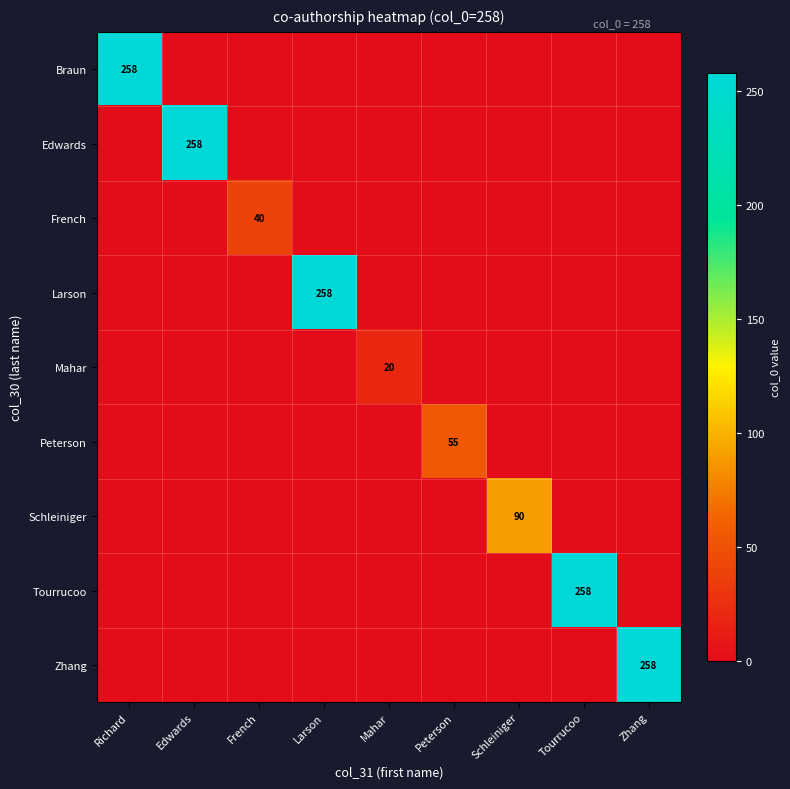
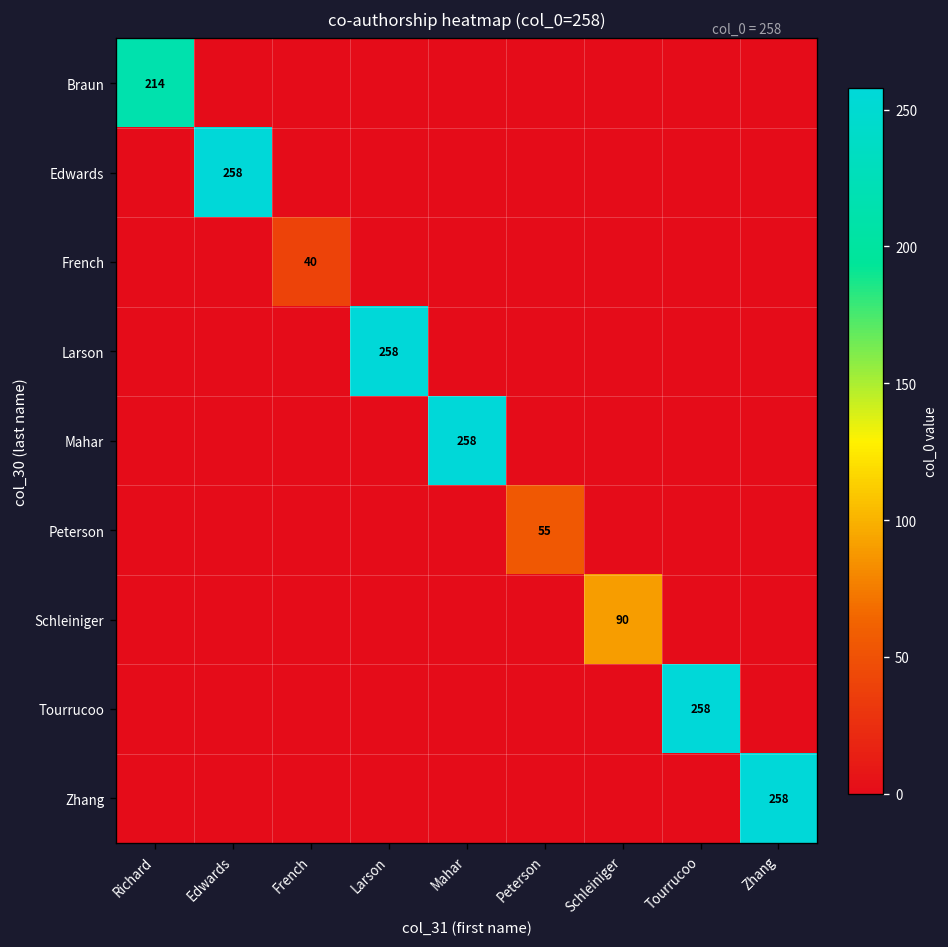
Braun, Richard: 258 -> 214
Mahar, Mahar: 20 -> 258
